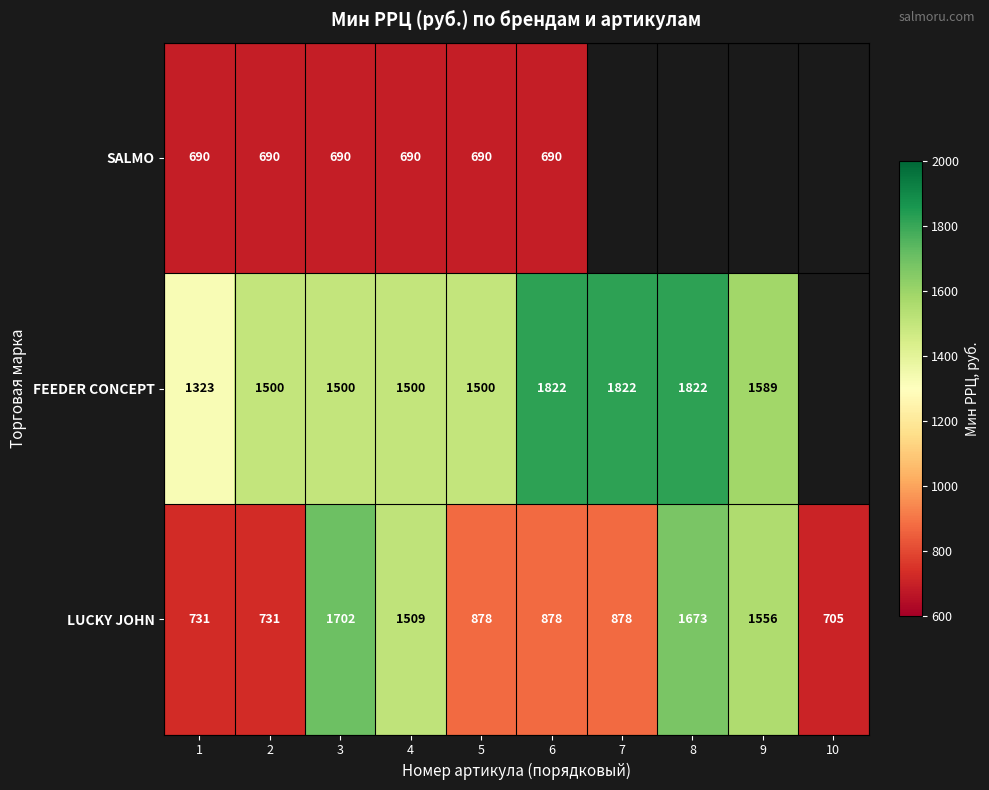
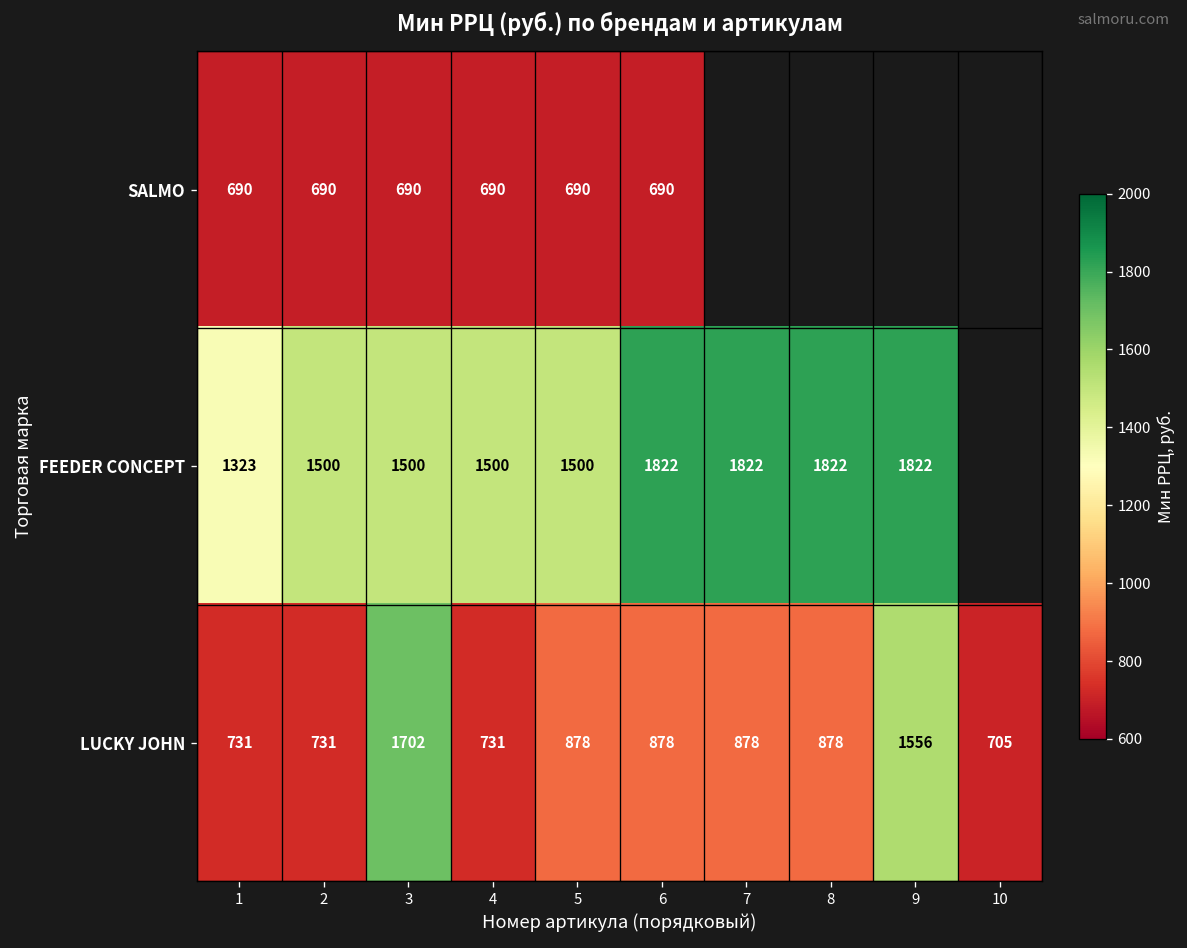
FEEDER CONCEPT, 9: 1589 -> 1822
LUCKY JOHN, 4: 1509 -> 731
LUCKY JOHN, 8: 1673 -> 878
